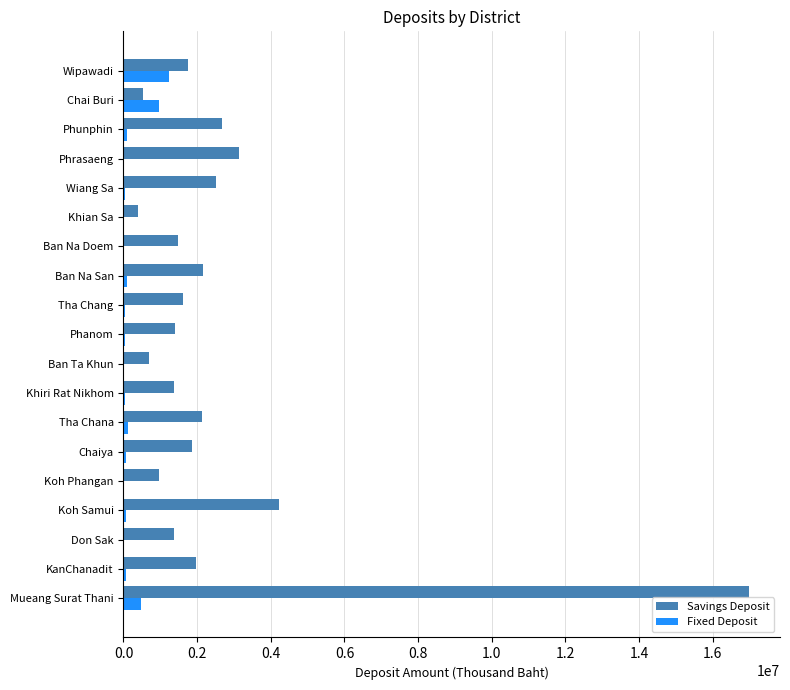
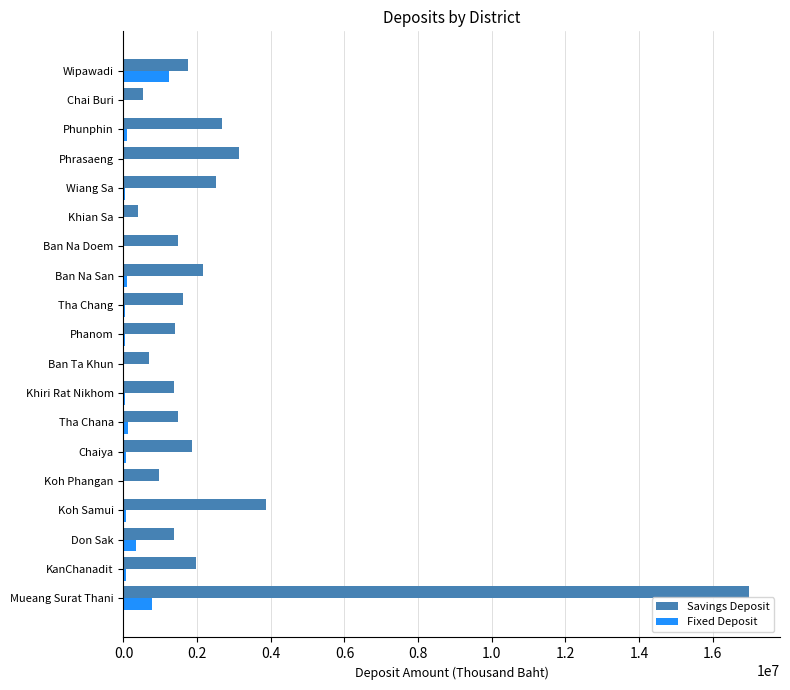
Fixed Deposit, Chai Buri: 1000000 -> 0
Savings Deposit, Tha Chana: 2100000 -> 1500000
Savings Deposit, Koh Samui: 4200000 -> 3900000
Fixed Deposit, Don Sak: 0 -> 300000
Fixed Deposit, Mueang Surat Thani: 500000 -> 800000
